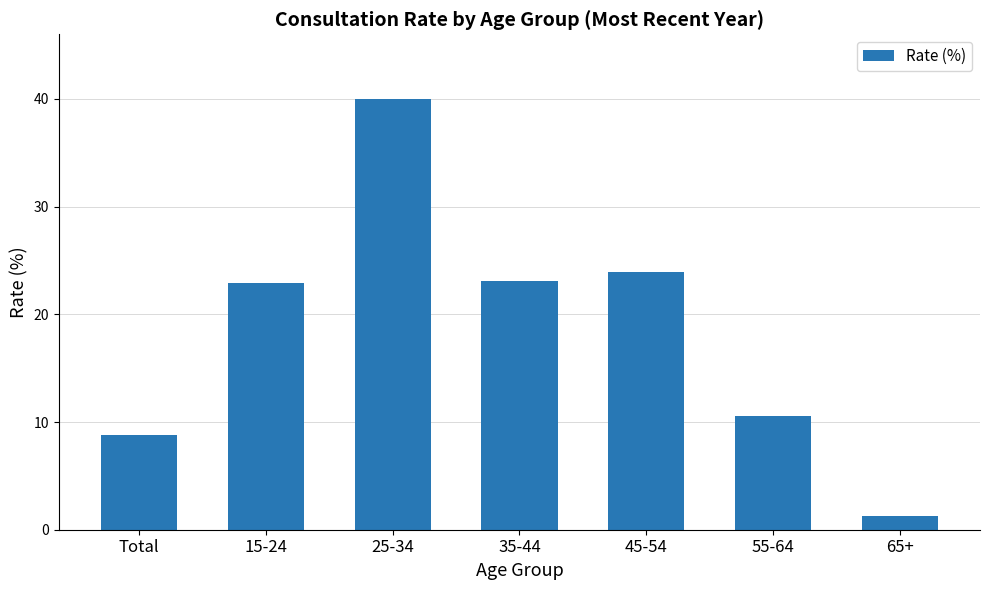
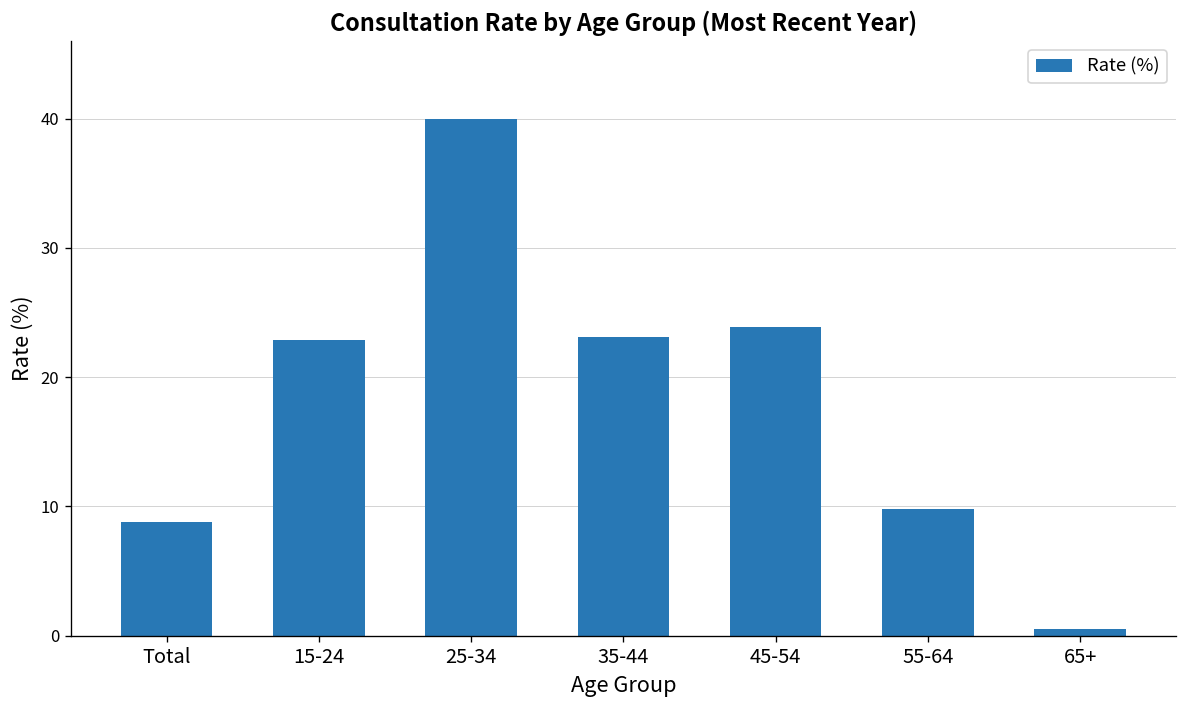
55-64: 10.6 -> 9.8
65+: 1.3 -> 0.5
